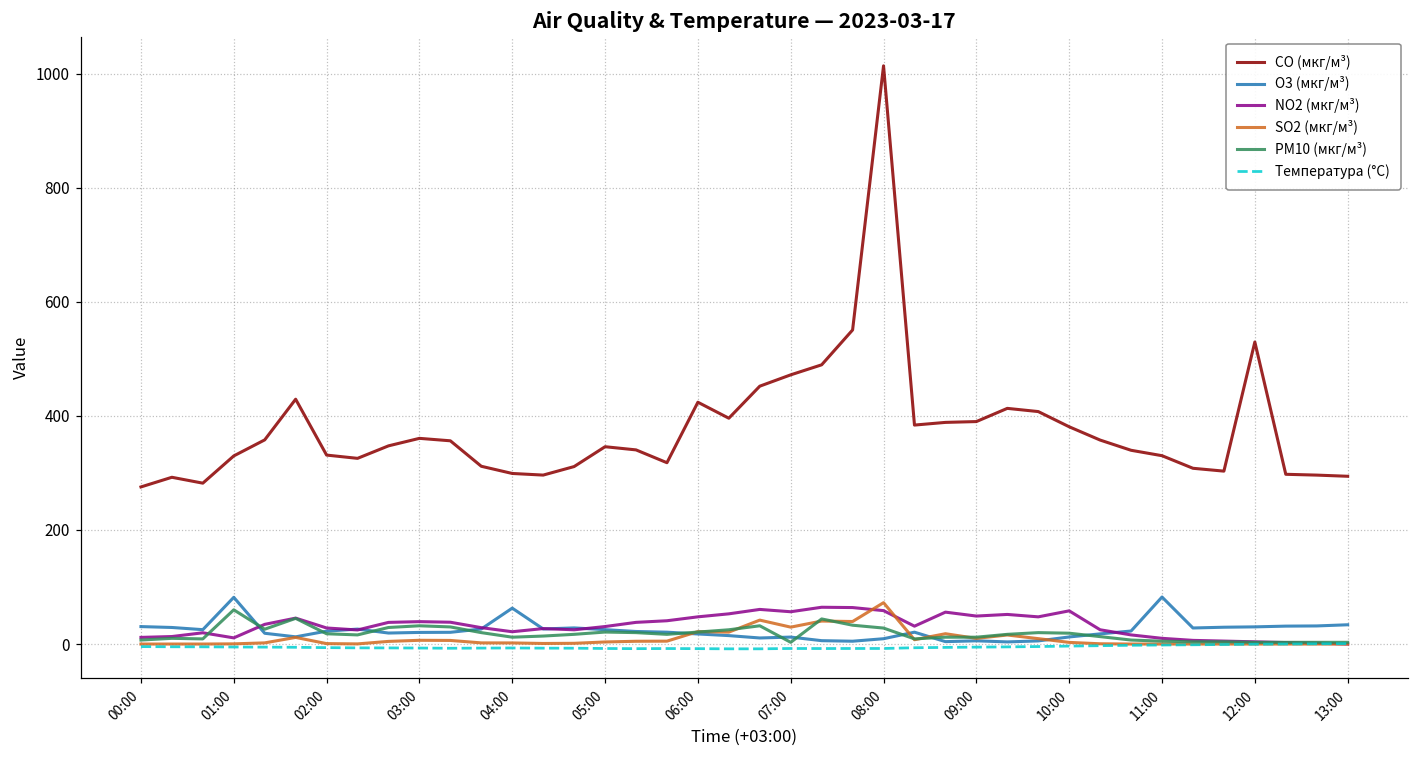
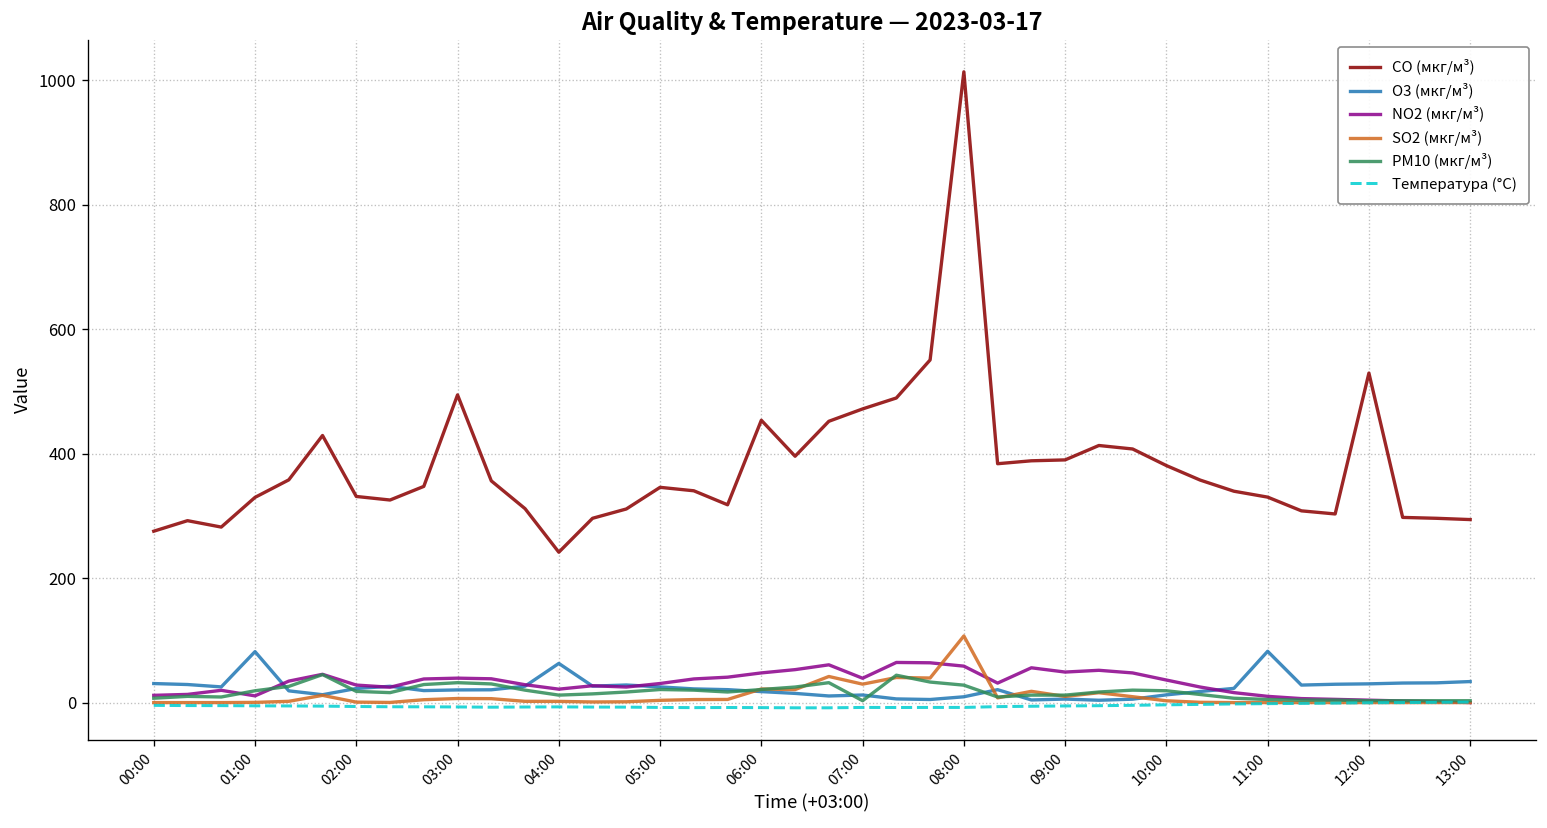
PM10 (мкг/м³), 01:00: 60 -> 20
CO (мкг/м³), 03:00: 360 -> 490
CO (мкг/м³), 04:00: 300 -> 240
CO (мкг/м³), 06:00: 420 -> 450
NO2 (мкг/м³), 07:00: 60 -> 40
SO2 (мкг/м³), 08:00: 70 -> 110
NO2 (мкг/м³), 10:00: 60 -> 40
